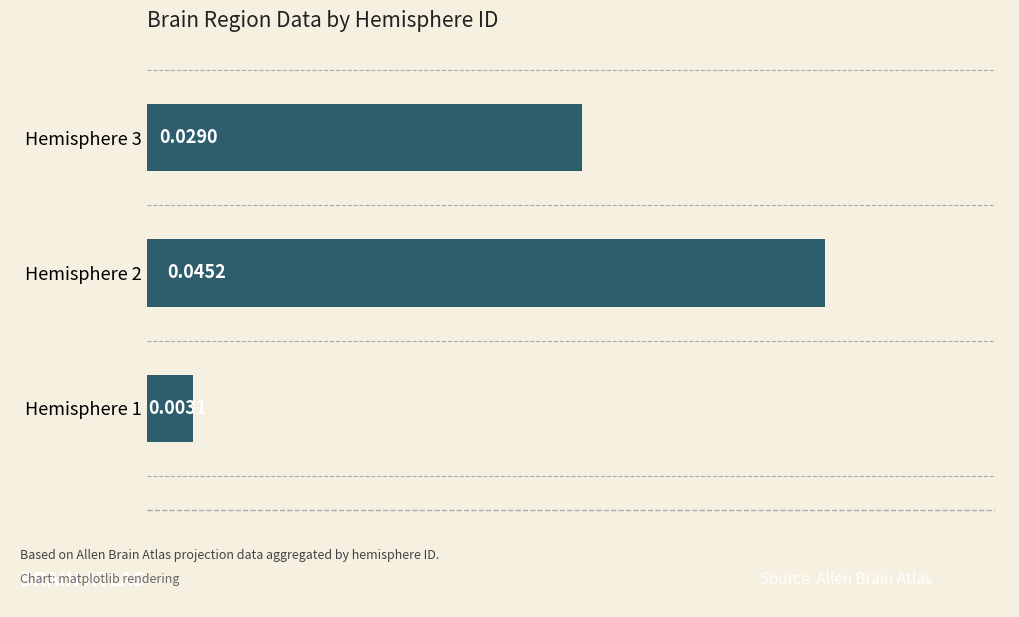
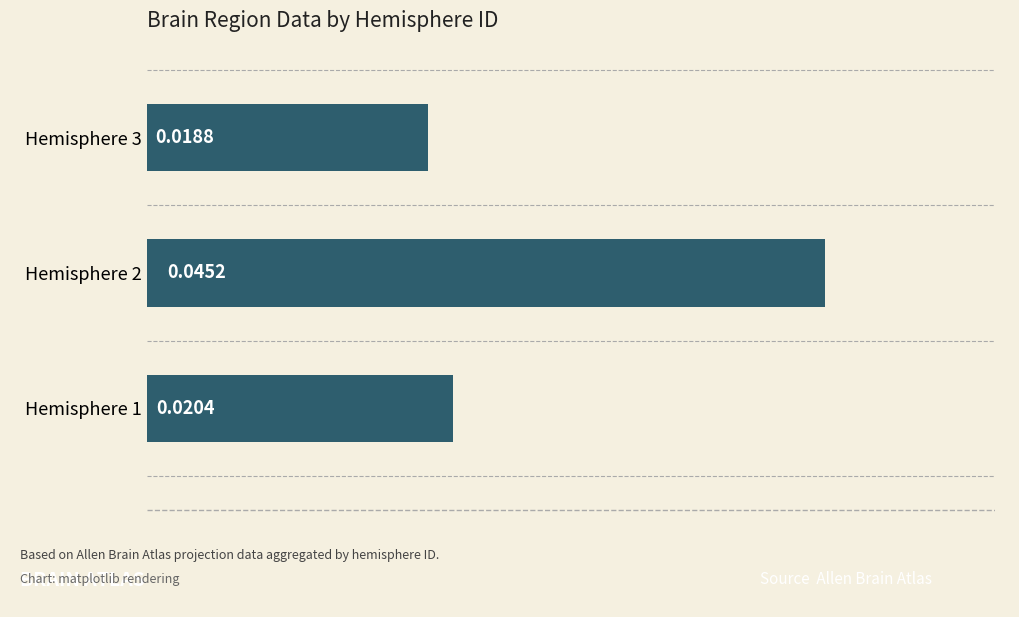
Hemisphere 3: 0.0290 -> 0.0188
Hemisphere 1: 0.0031 -> 0.0204
